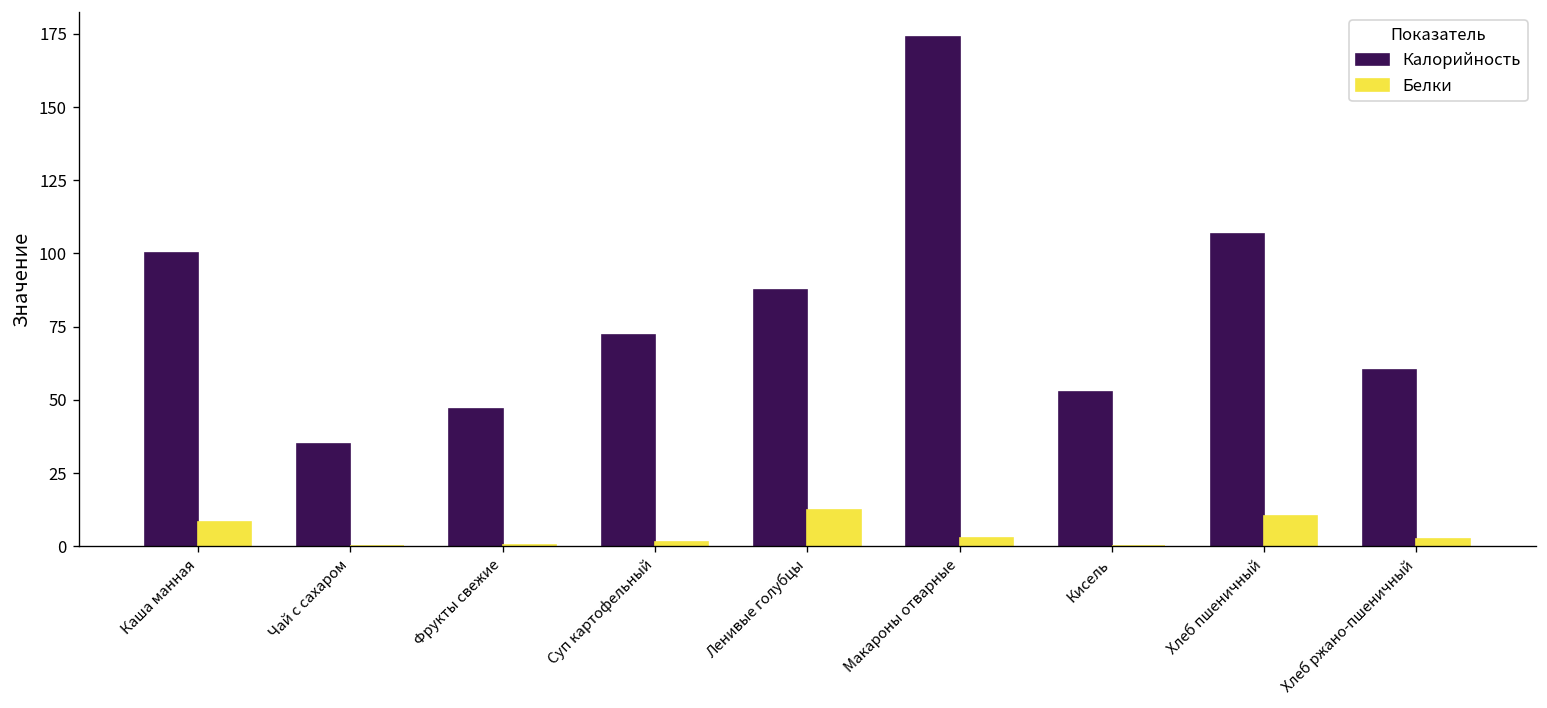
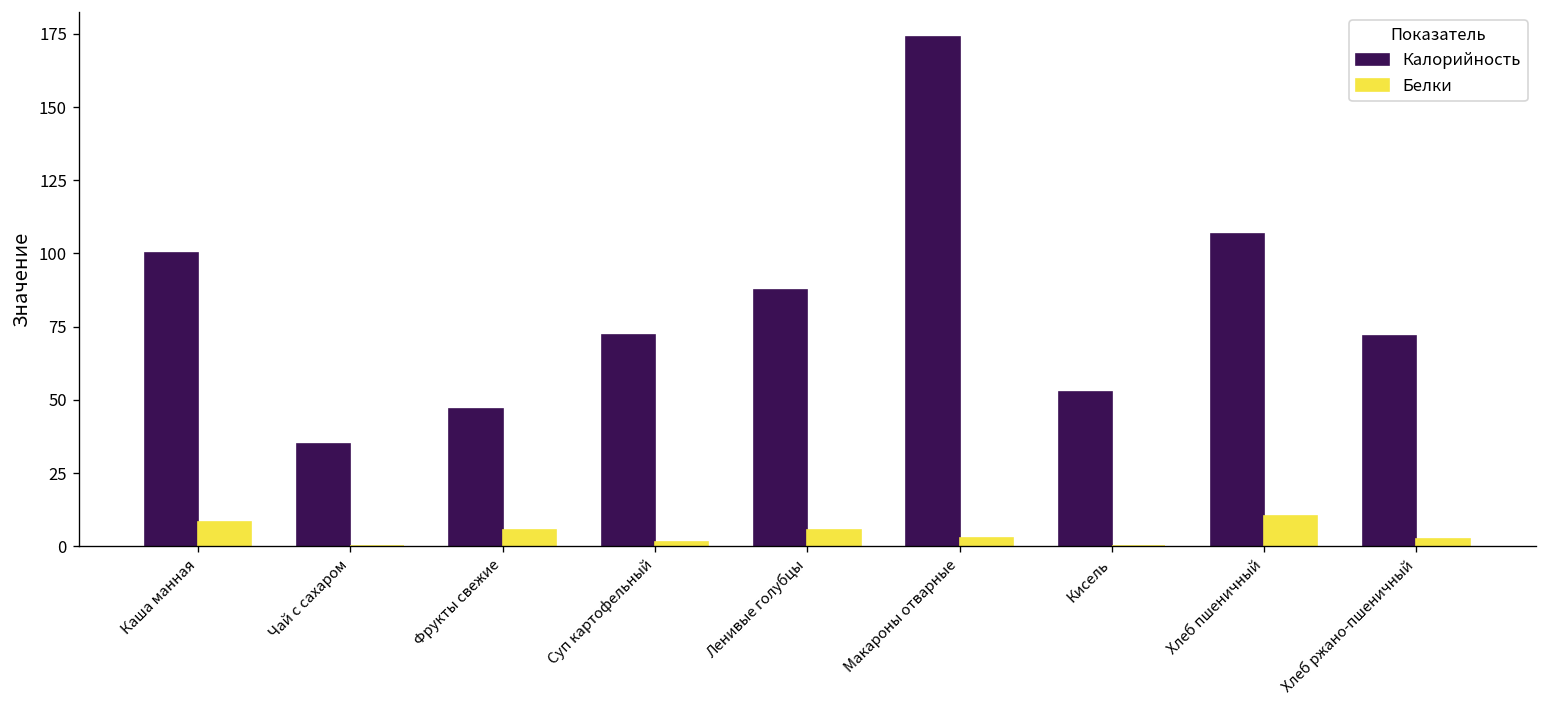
Белки, Фрукты свежие: 0 -> 6
Белки, Ленивые голубцы: 13 -> 6
Калорийность, Хлеб ржано-пшеничный: 60 -> 72
